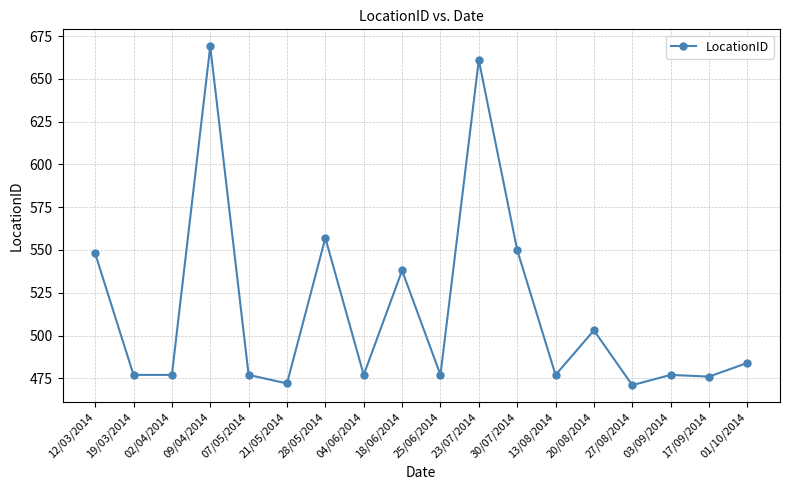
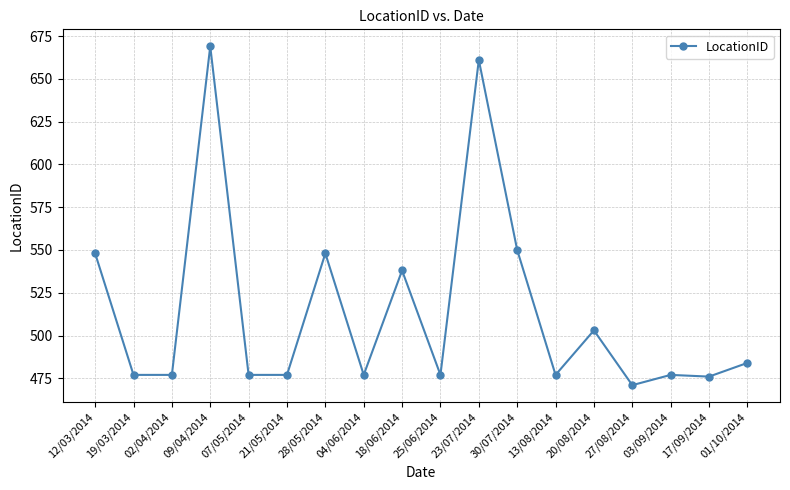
21/05/2014: 472 -> 477
28/05/2014: 557 -> 548
